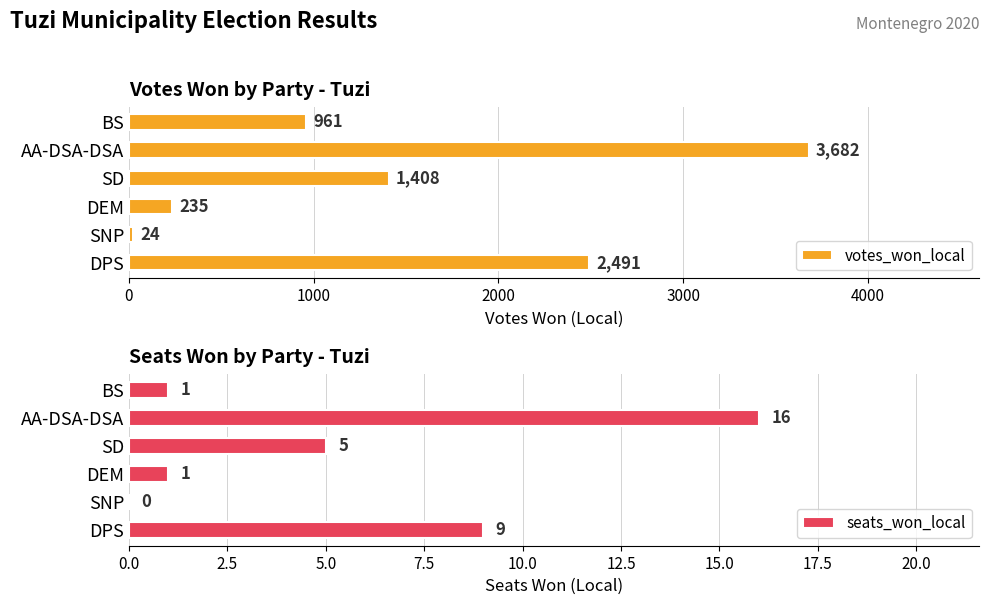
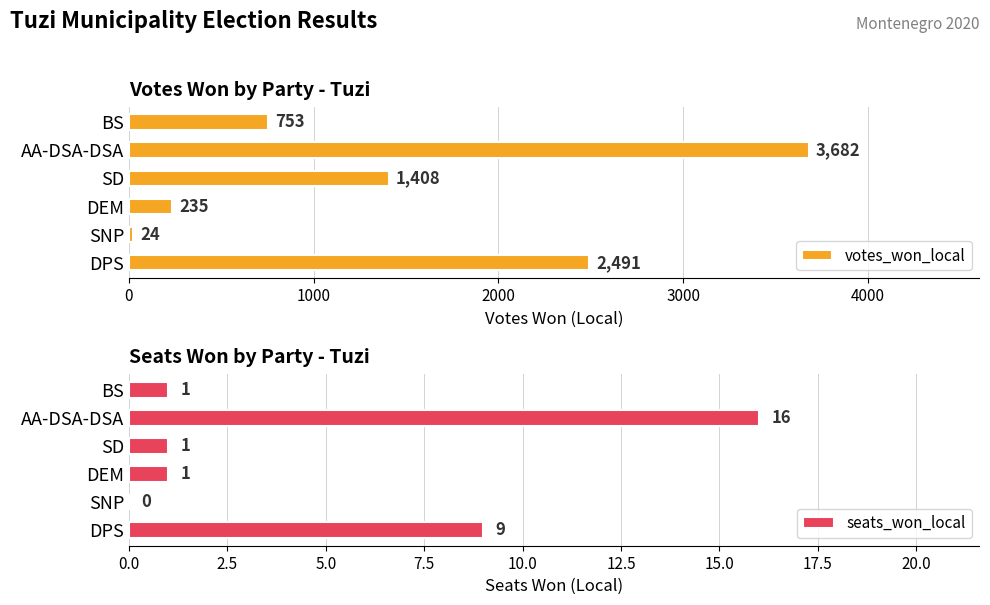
Votes Won by Party - Tuzi, BS: 961 -> 753
Seats Won by Party - Tuzi, SD: 5 -> 1
